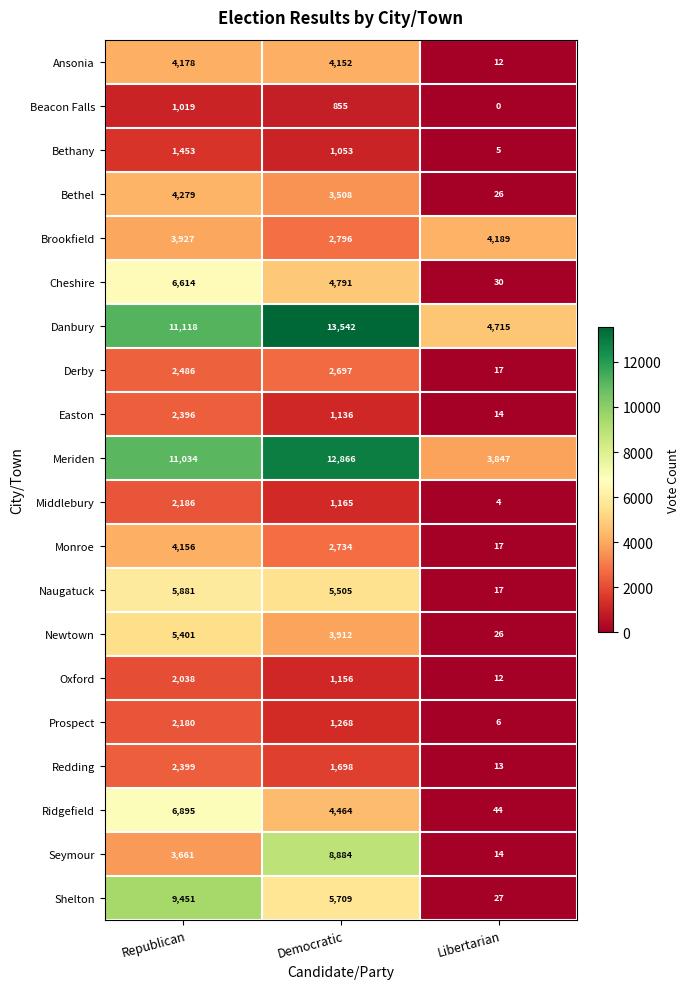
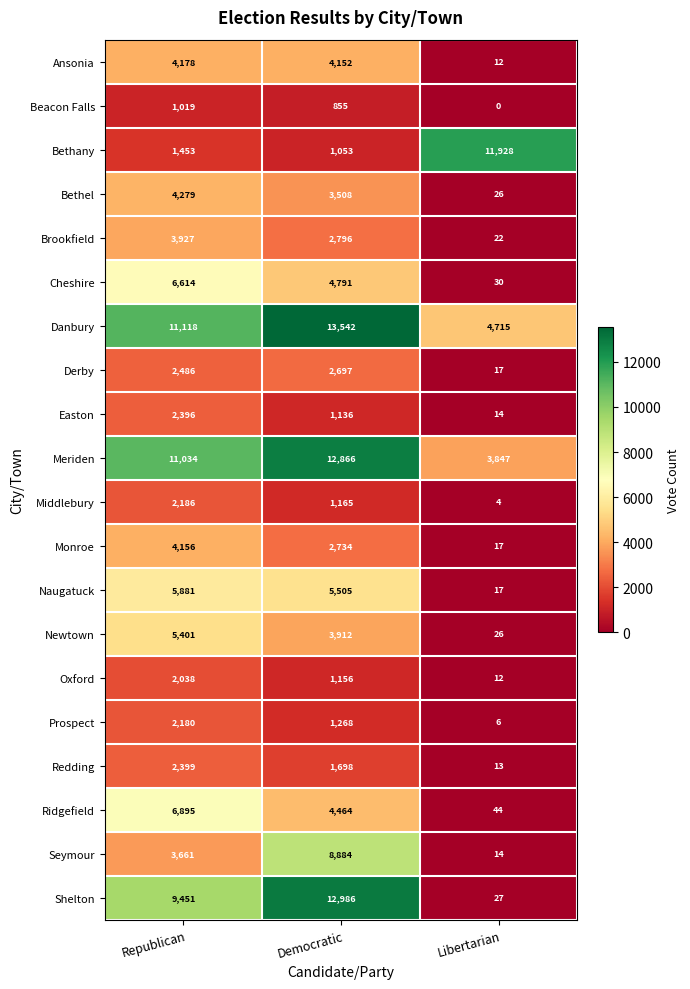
Bethany, Libertarian: 5 -> 11,928
Brookfield, Libertarian: 4,189 -> 22
Shelton, Democratic: 5,709 -> 12,986
